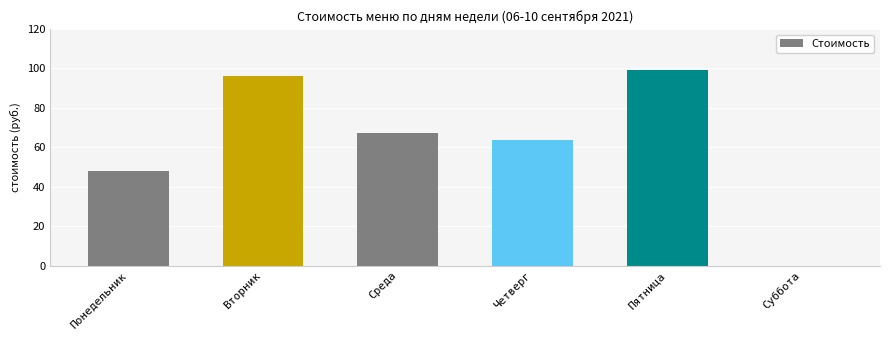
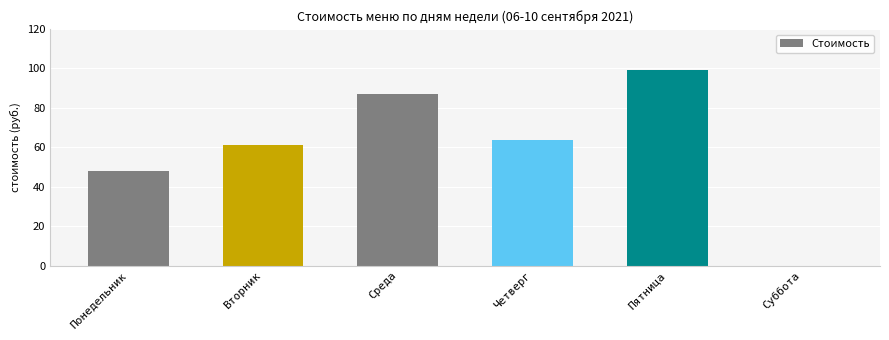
Вторник: 96 -> 61
Среда: 67 -> 87
